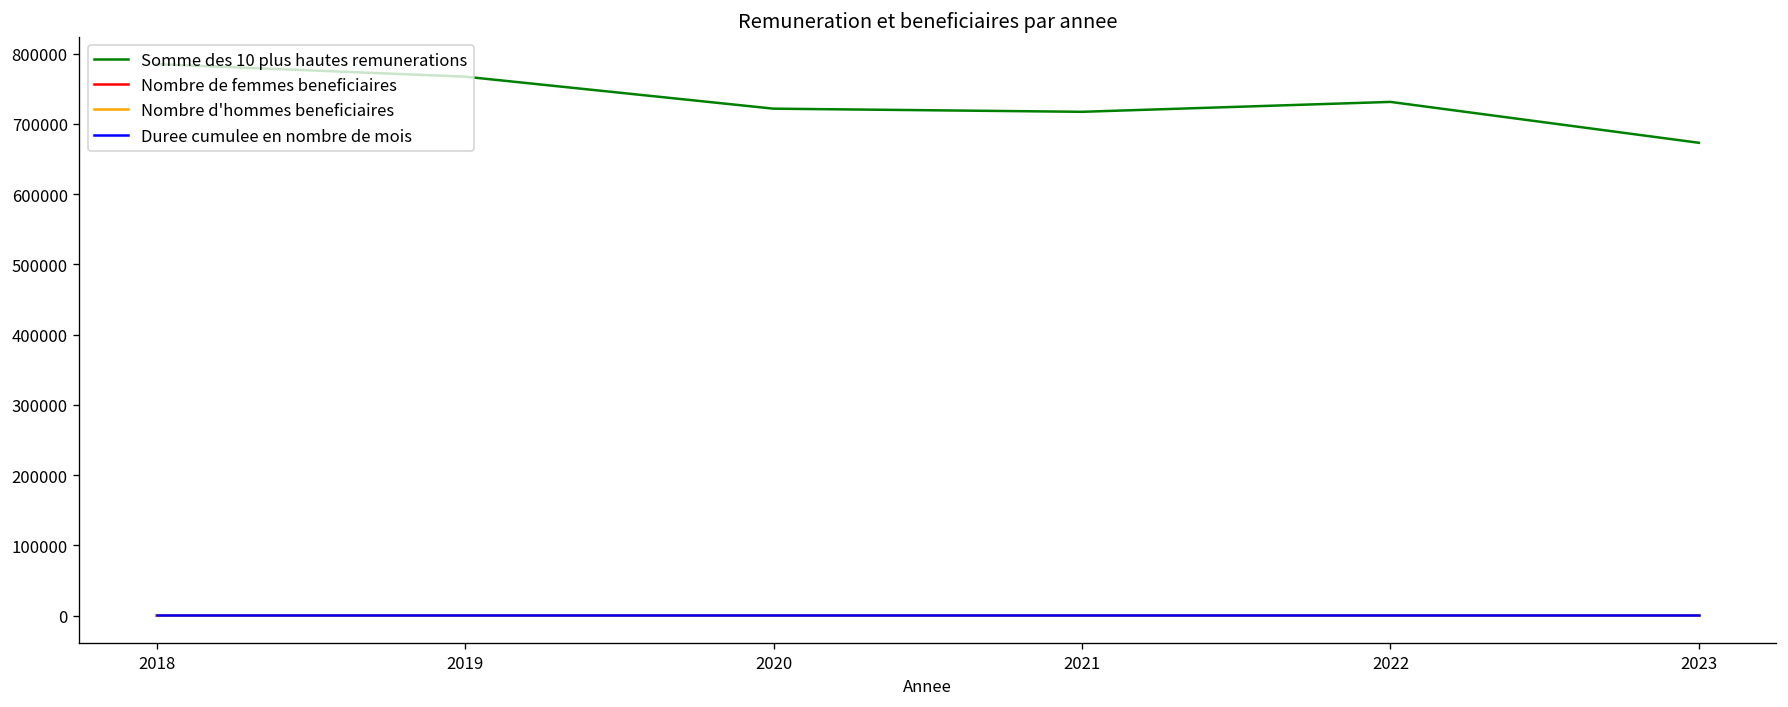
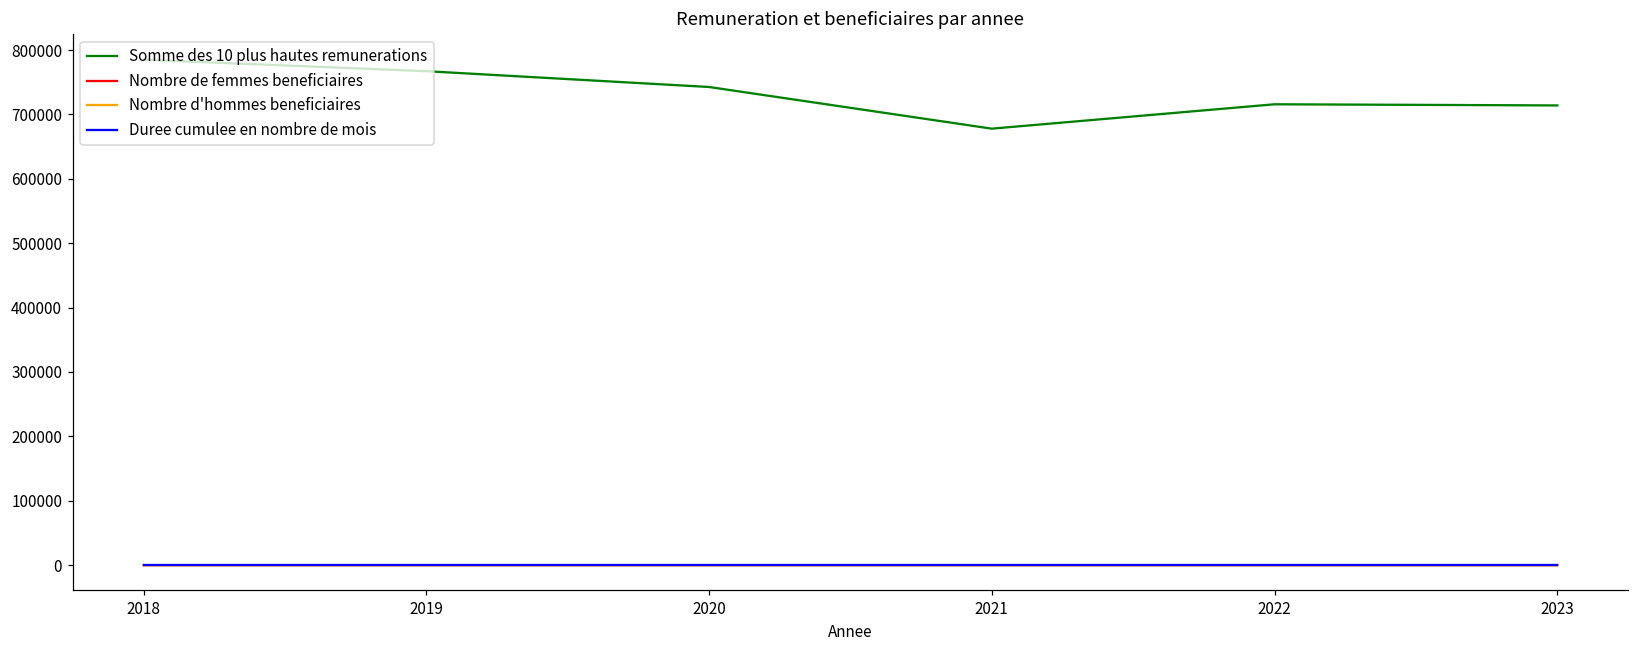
Somme des 10 plus hautes remunerations, 2020: 720000 -> 740000
Somme des 10 plus hautes remunerations, 2021: 720000 -> 680000
Somme des 10 plus hautes remunerations, 2022: 730000 -> 720000
Somme des 10 plus hautes remunerations, 2023: 670000 -> 710000
